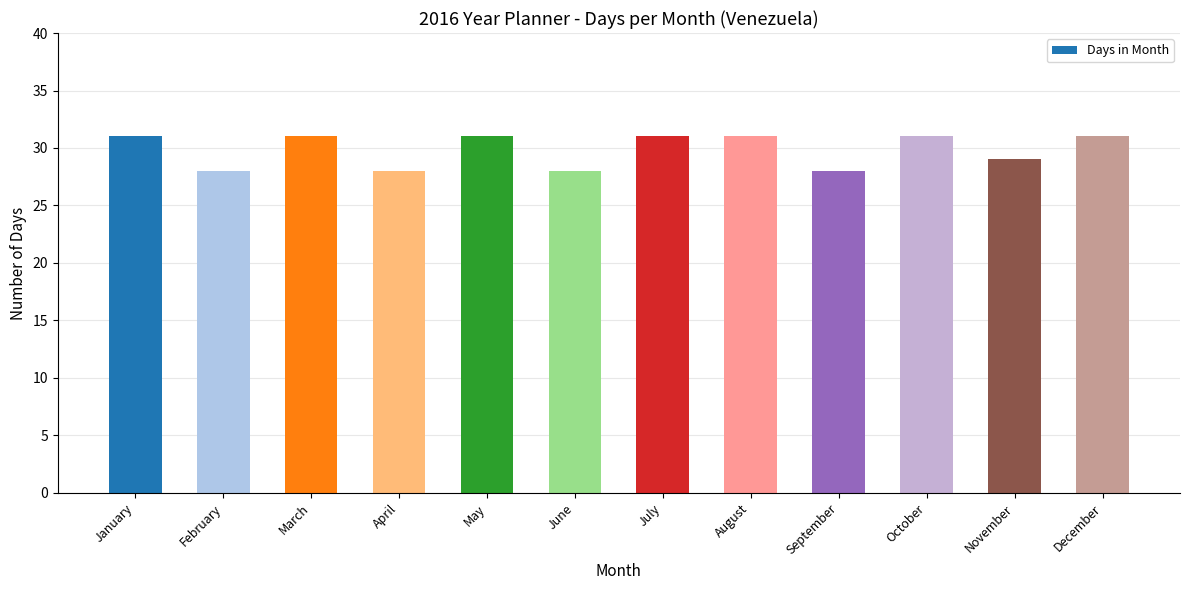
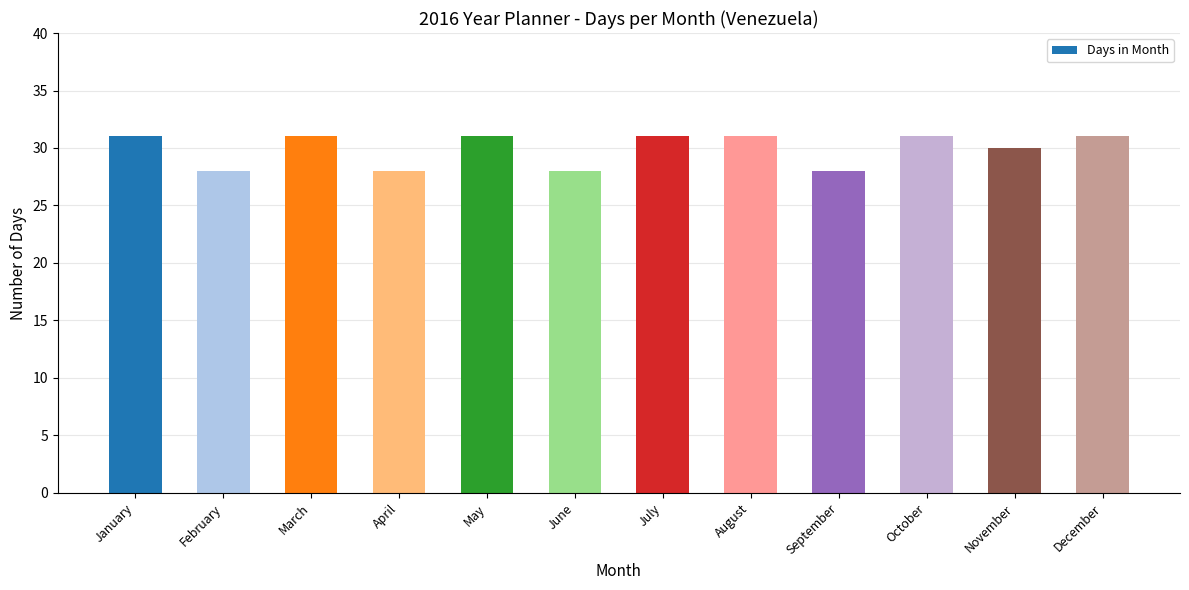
November: 29 -> 30
